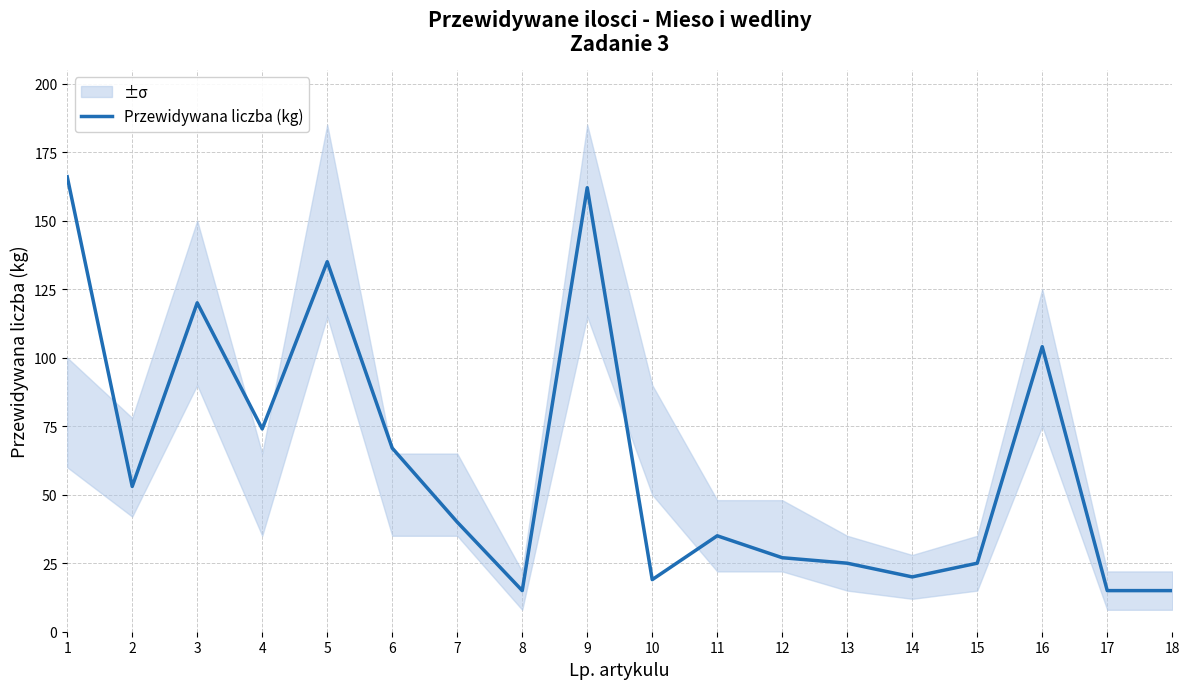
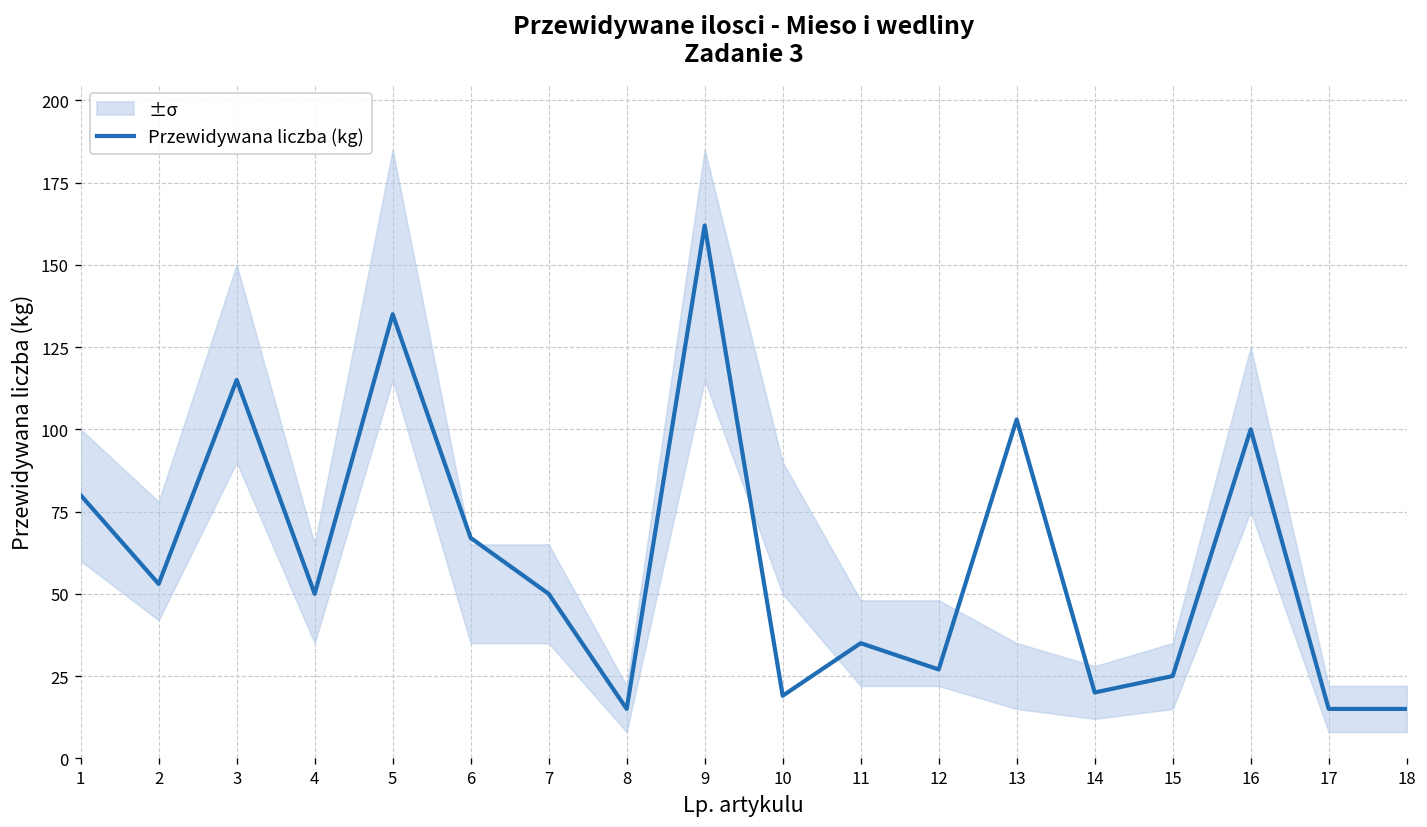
Przewidywana liczba (kg), 1: 166 -> 80
Przewidywana liczba (kg), 3: 120 -> 115
Przewidywana liczba (kg), 4: 74 -> 50
Przewidywana liczba (kg), 7: 40 -> 50
Przewidywana liczba (kg), 13: 25 -> 103
Przewidywana liczba (kg), 16: 104 -> 100
